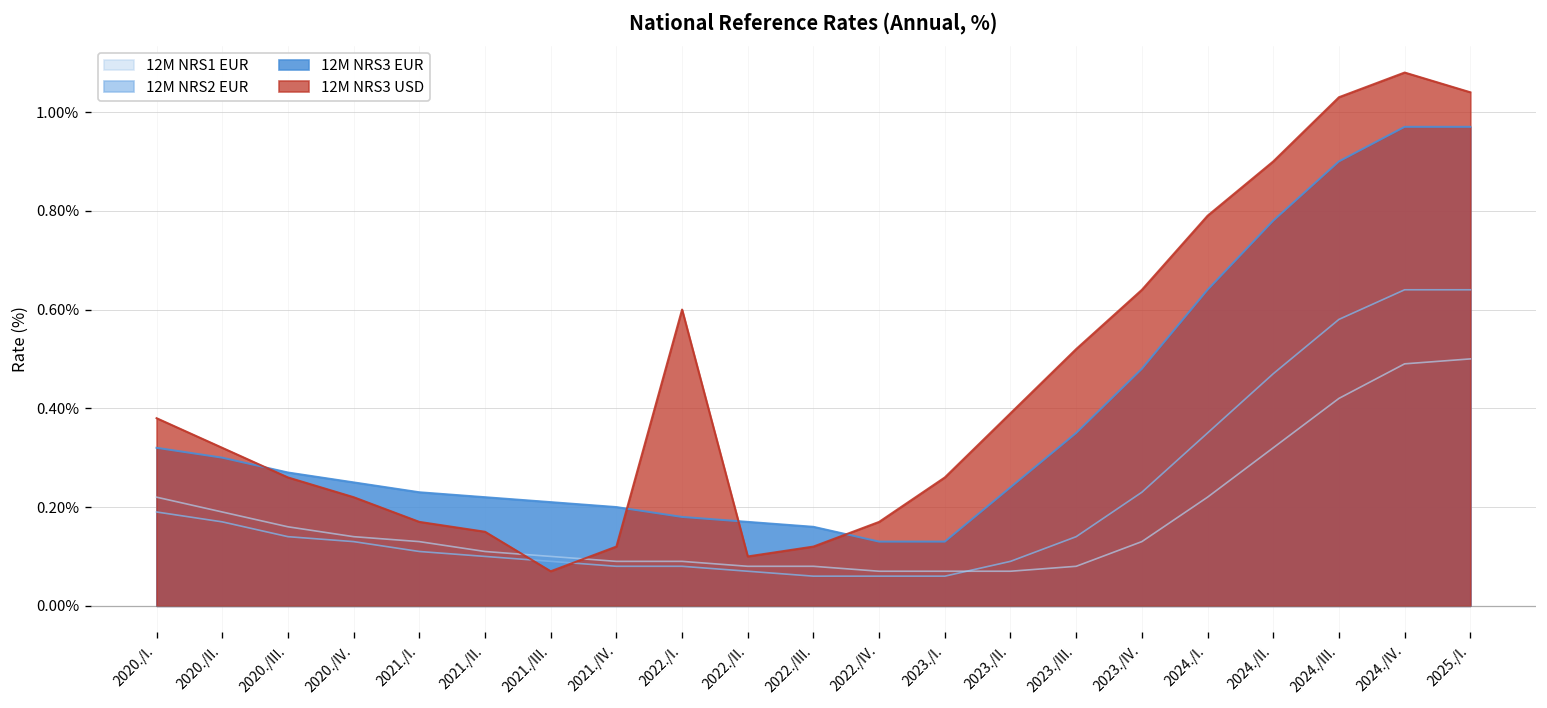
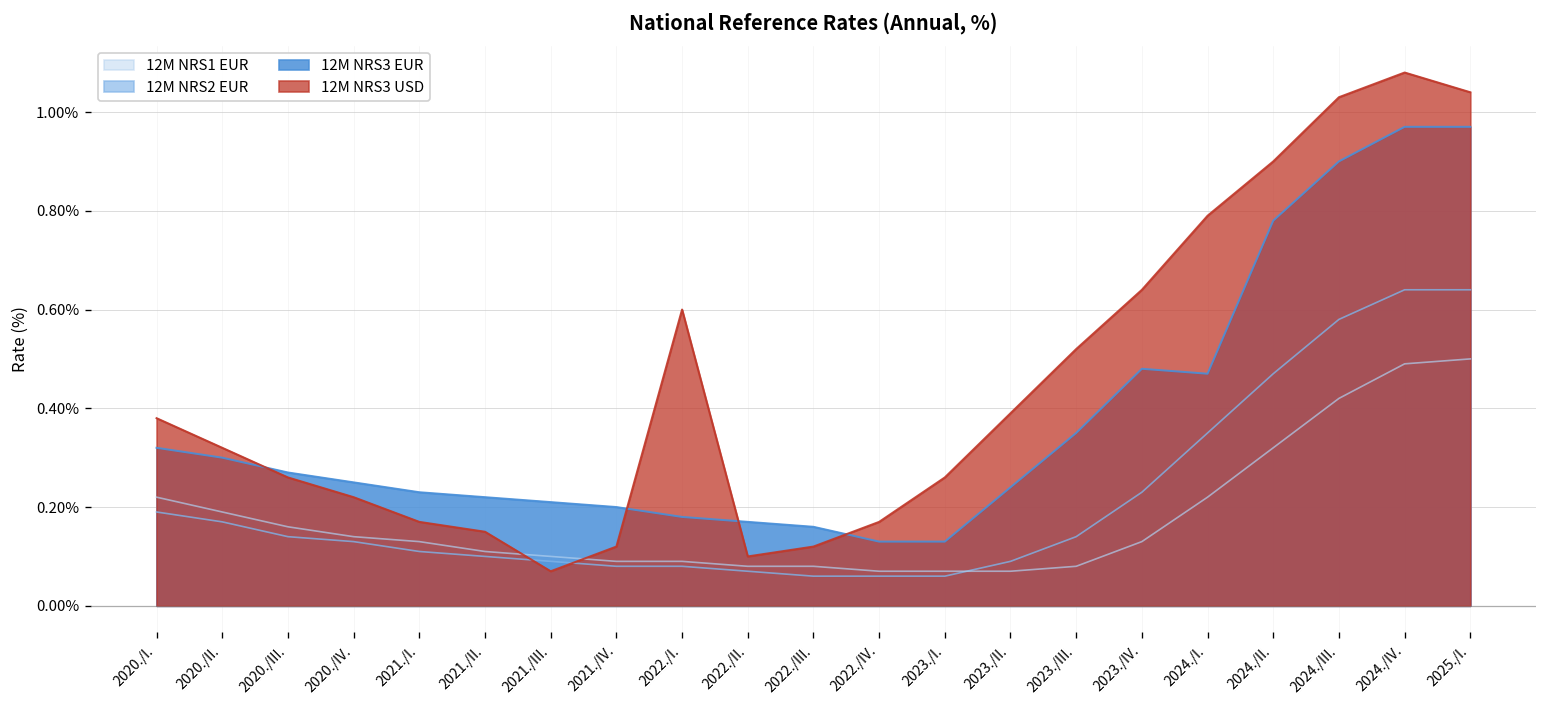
12M NRS3 EUR, 2024./I.: 0.64% -> 0.47%
